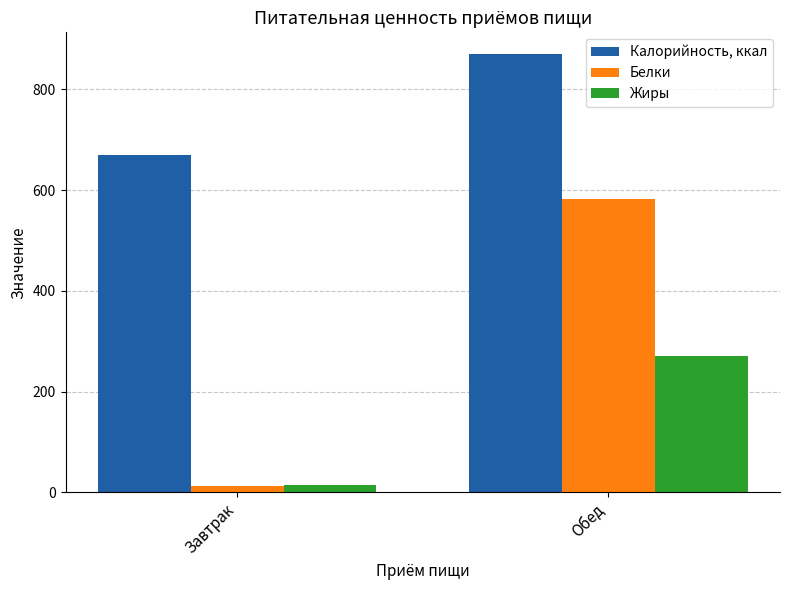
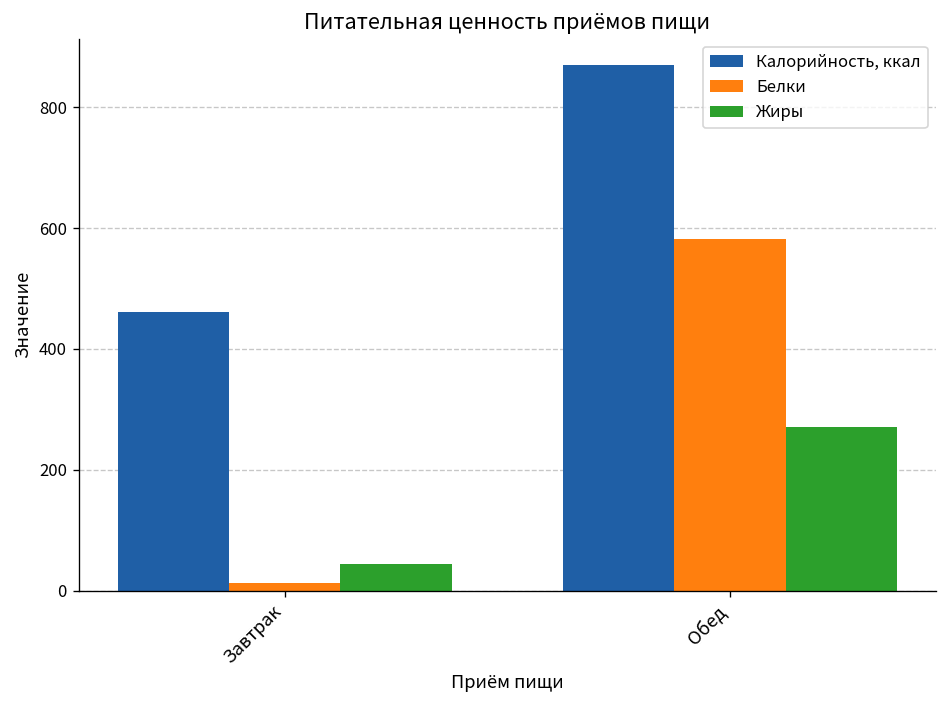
Калорийность, ккал, Завтрак: 670 -> 460
Жиры, Завтрак: 10 -> 40
